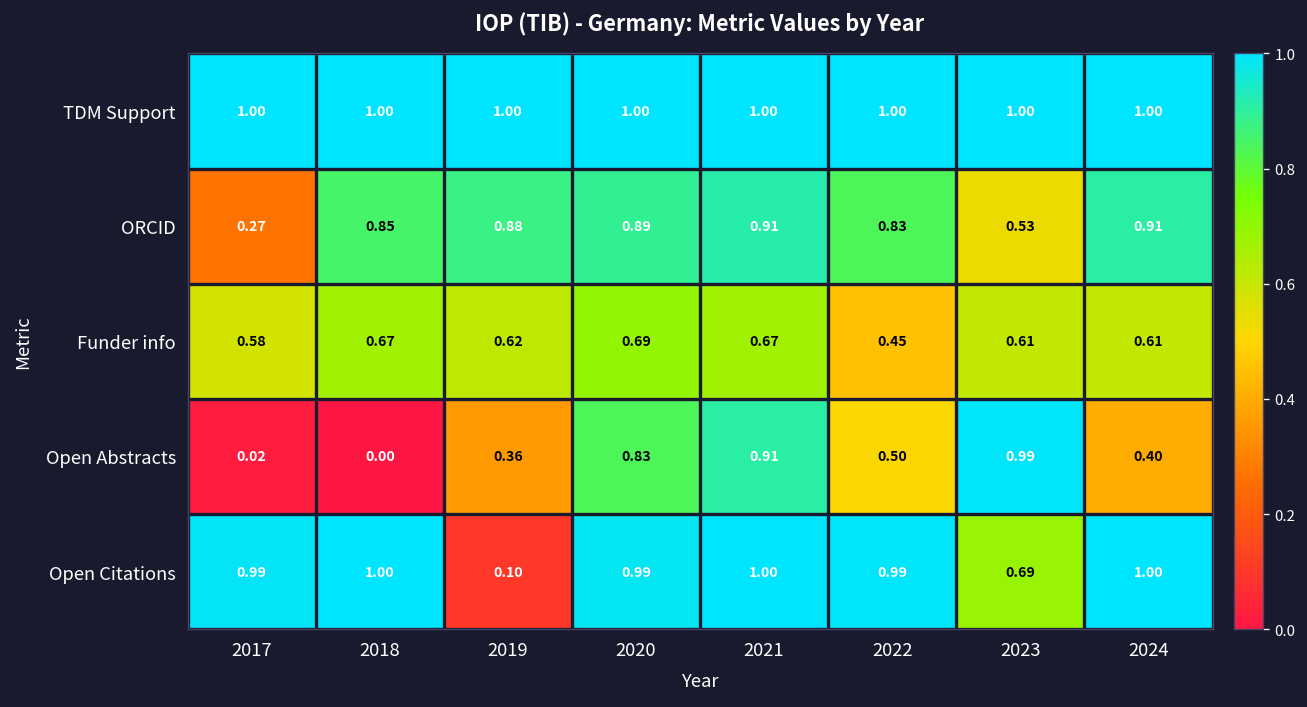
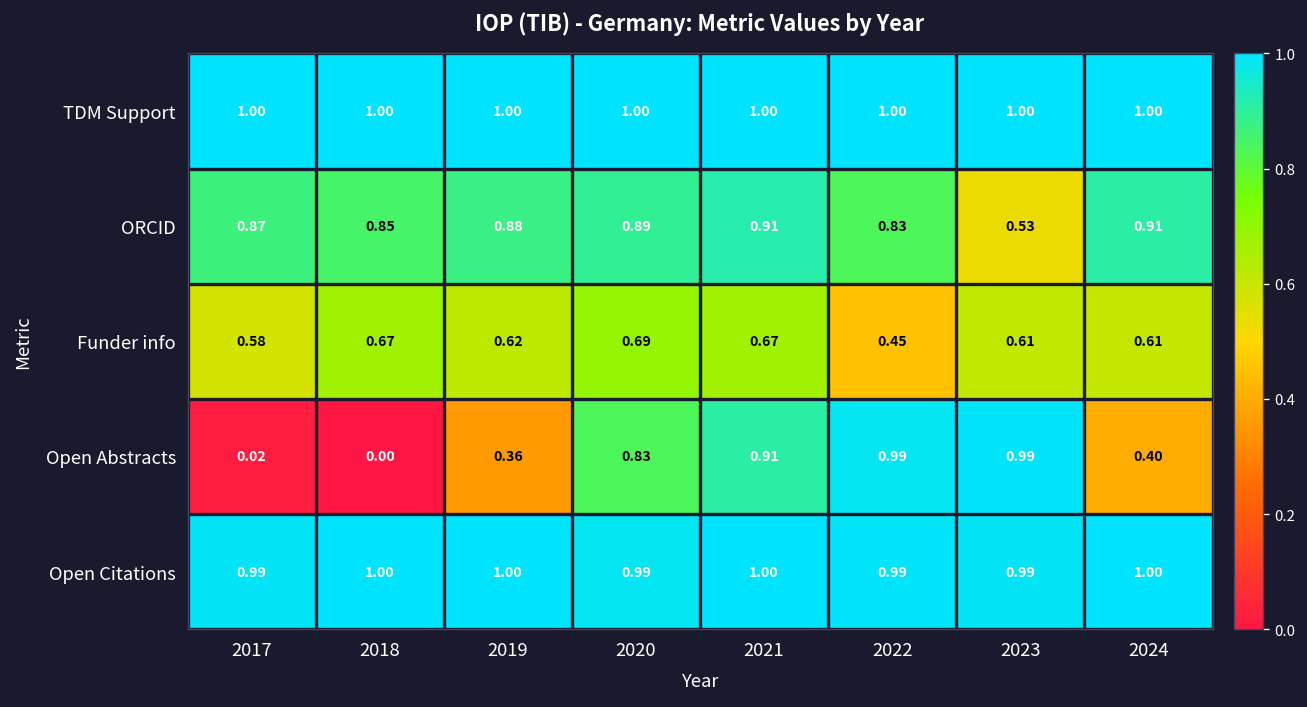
ORCID, 2017: 0.27 -> 0.87
Open Abstracts, 2022: 0.50 -> 0.99
Open Citations, 2019: 0.10 -> 1.00
Open Citations, 2023: 0.69 -> 0.99
